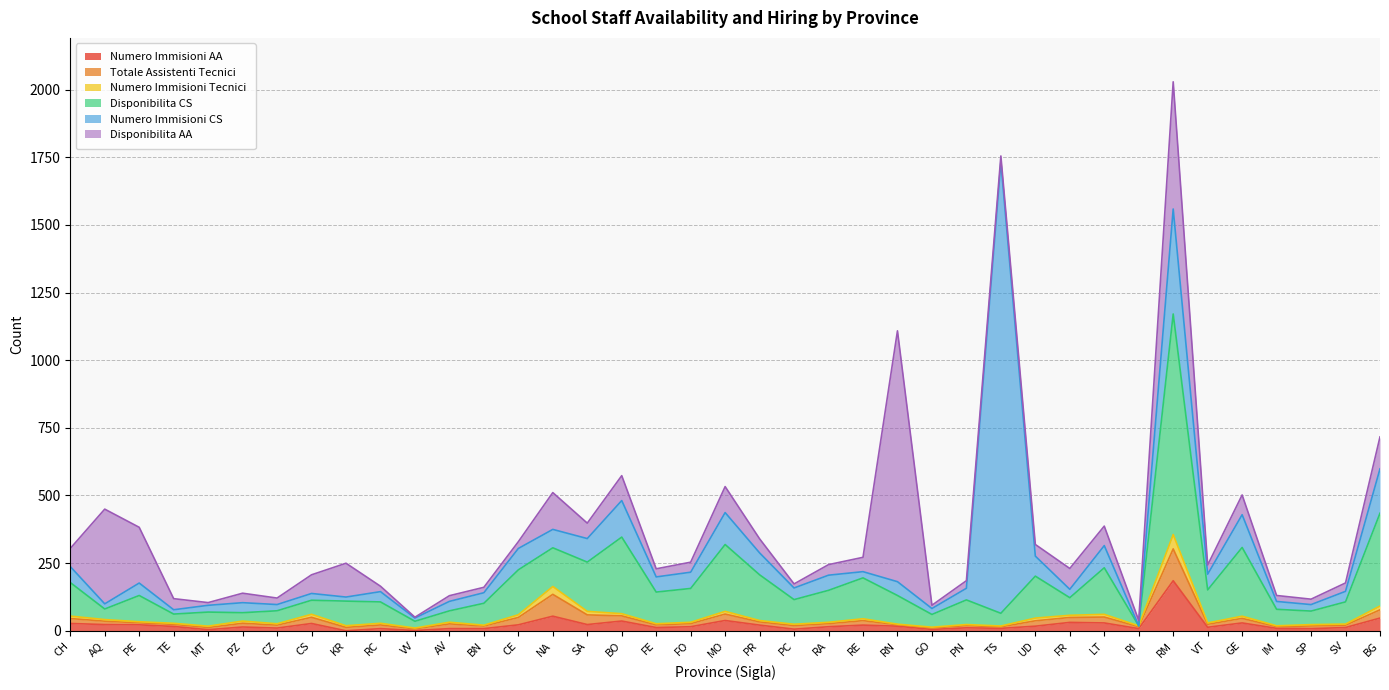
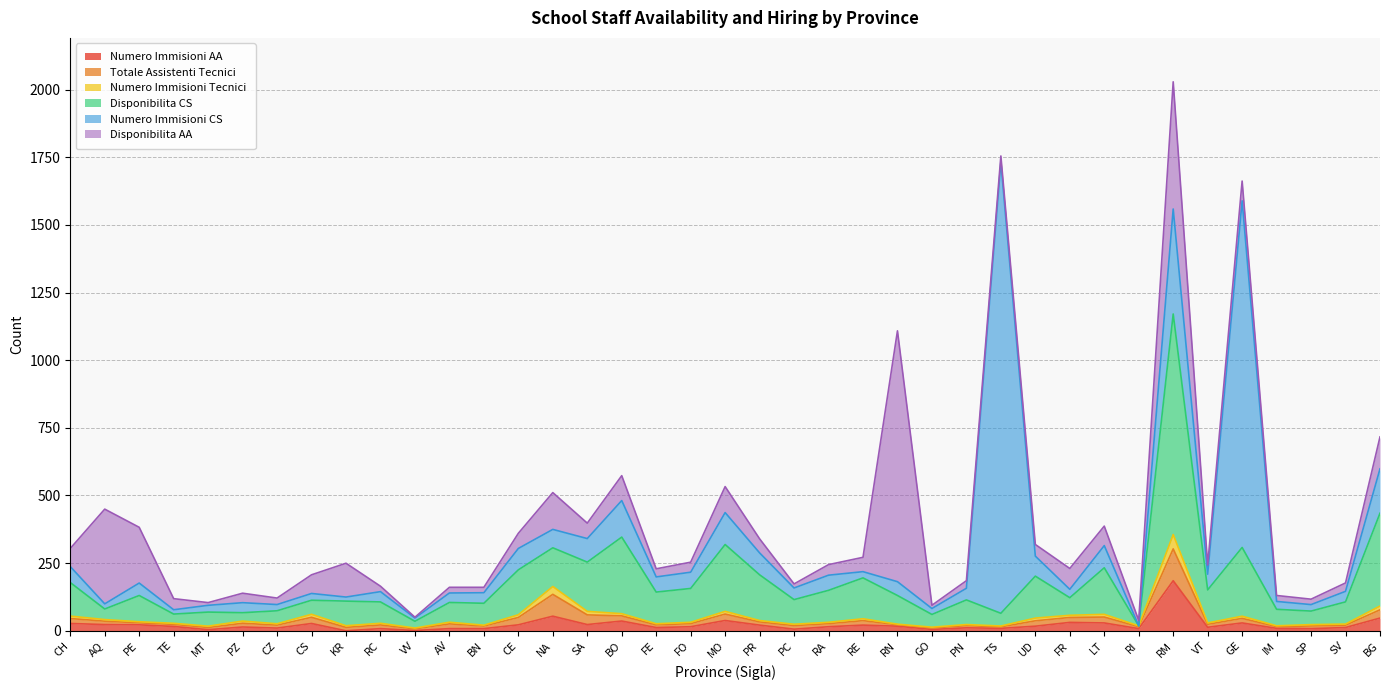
Disponibilita CS, AV: 40 -> 70
Disponibilita AA, CE: 30 -> 60
Numero Immisioni CS, GE: 120 -> 1280
